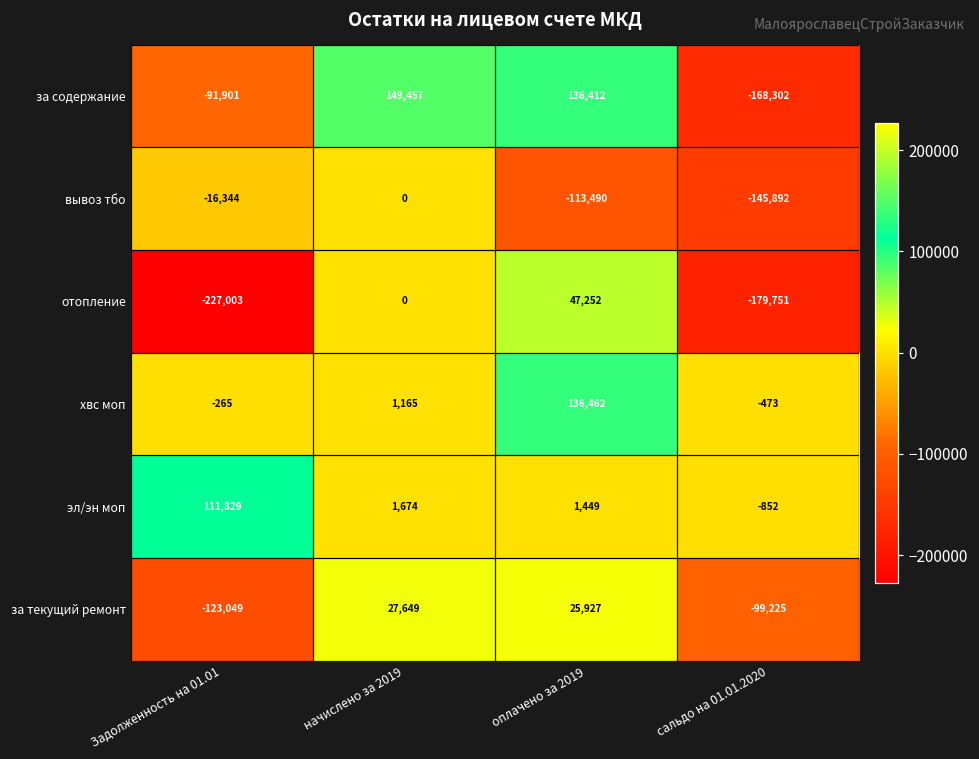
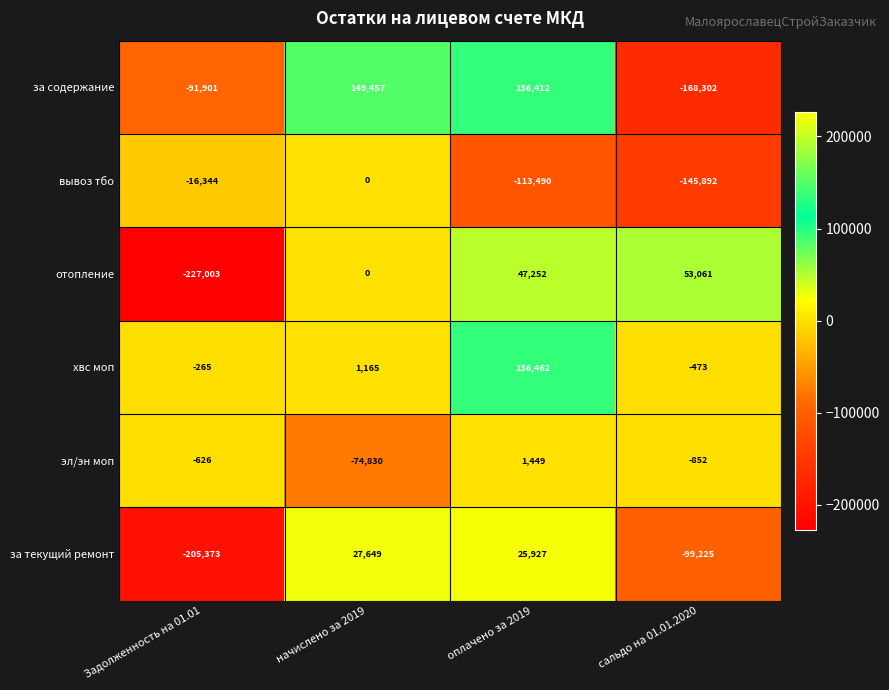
отопление, сальдо на 01.01.2020: -179,751 -> 53,061
эл/эн моп, Задолженность на 01.01: 111,829 -> -626
эл/эн моп, начислено за 2019: 1,674 -> -74,830
за текущий ремонт, Задолженность на 01.01: -123,049 -> -205,373
